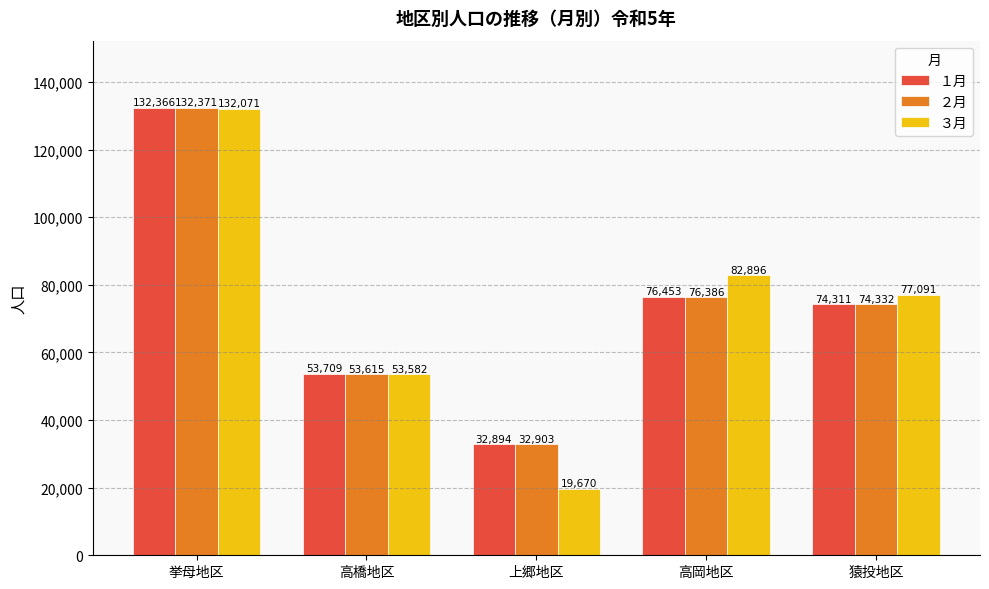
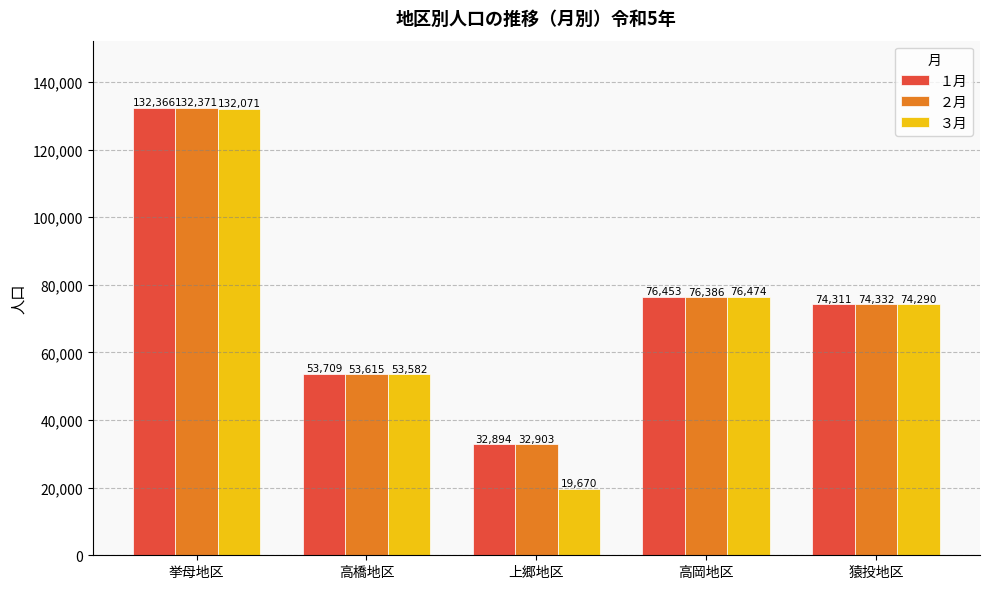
３月, 高岡地区: 82,896 -> 76,474
３月, 猿投地区: 77,091 -> 74,290
